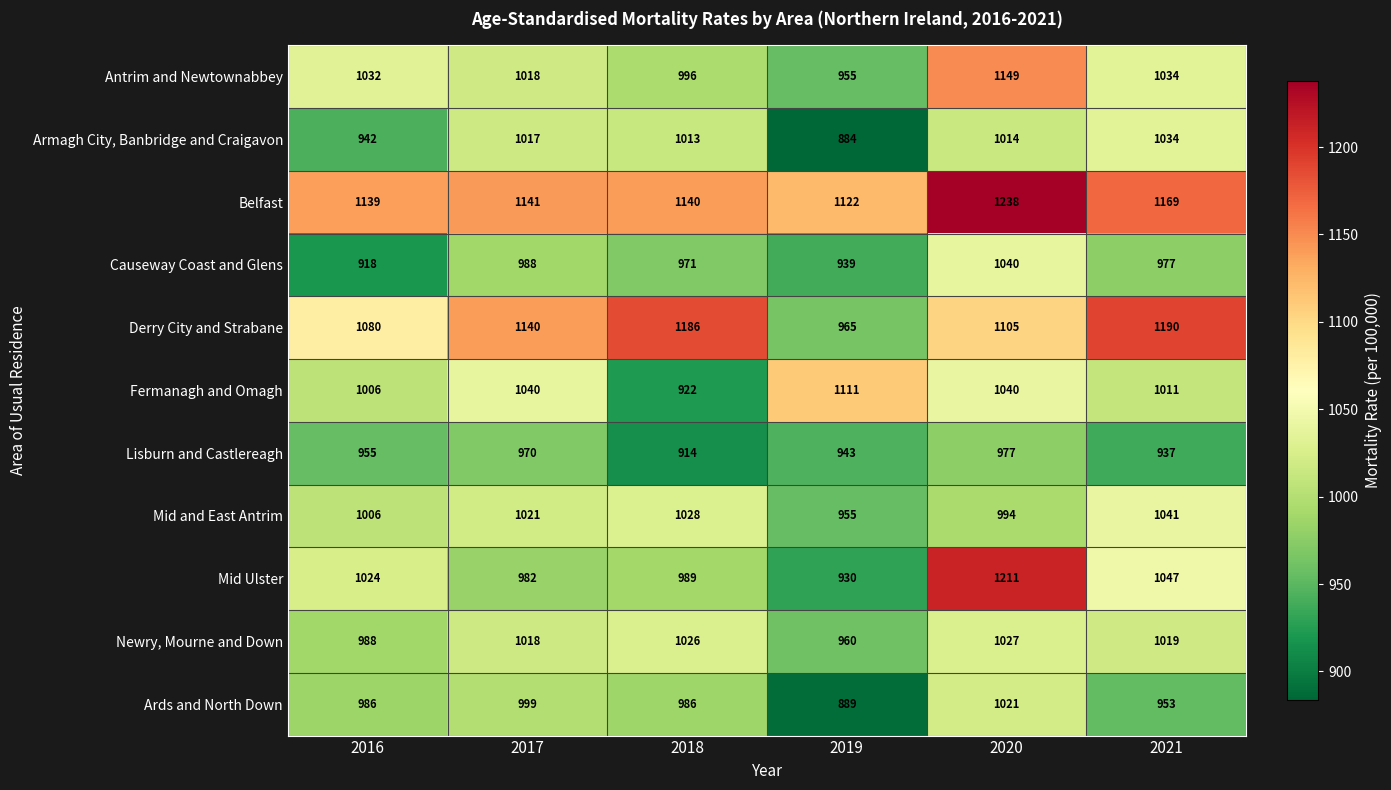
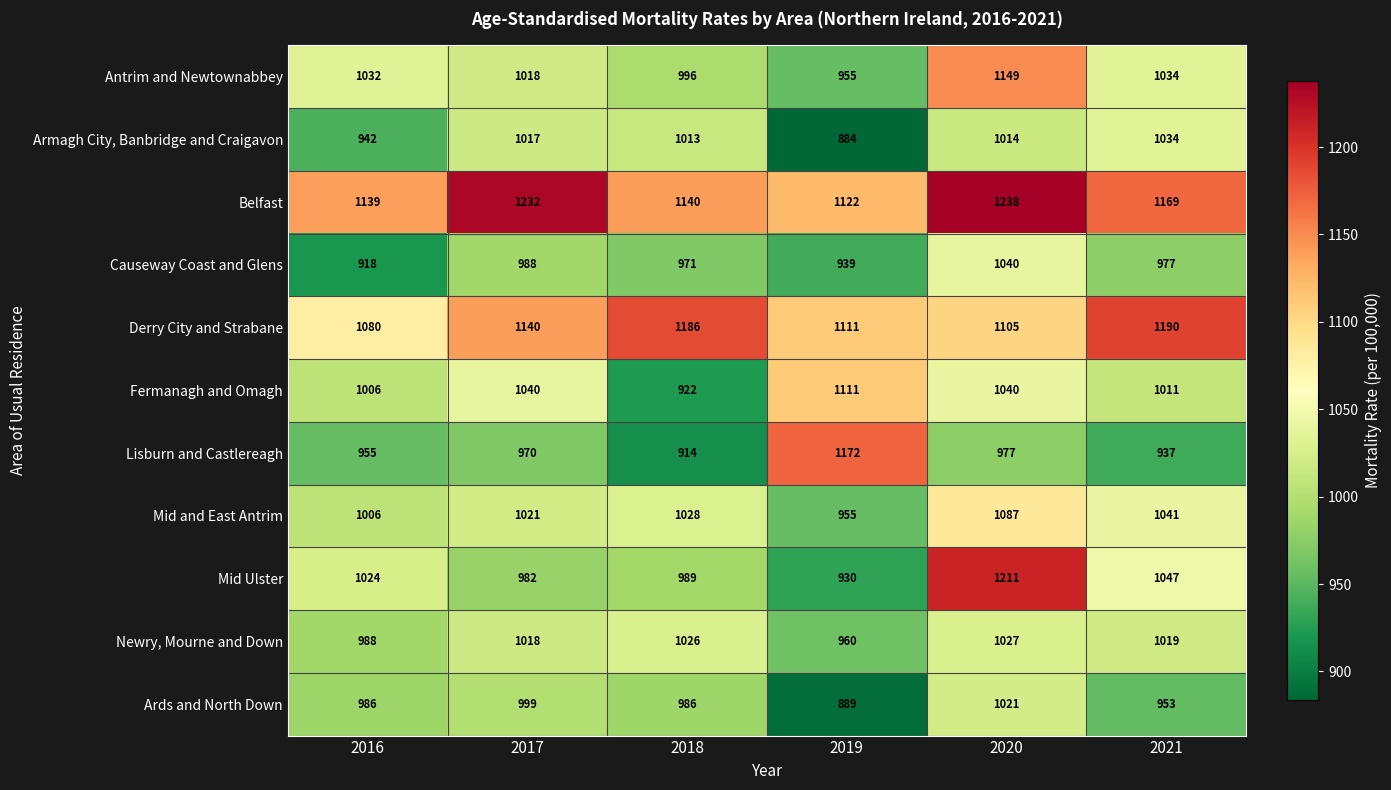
Belfast, 2017: 1141 -> 1232
Derry City and Strabane, 2019: 965 -> 1111
Lisburn and Castlereagh, 2019: 943 -> 1172
Mid and East Antrim, 2020: 994 -> 1087
